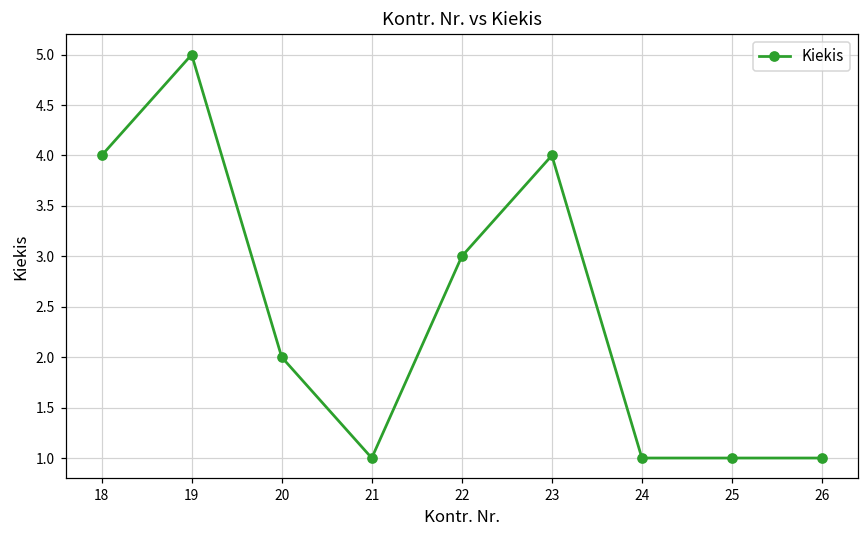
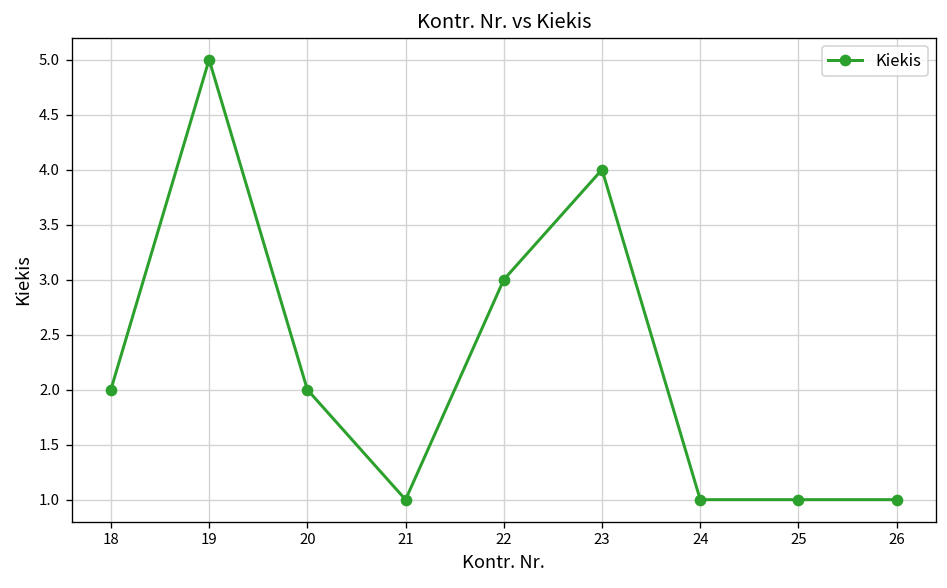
18: 4 -> 2
